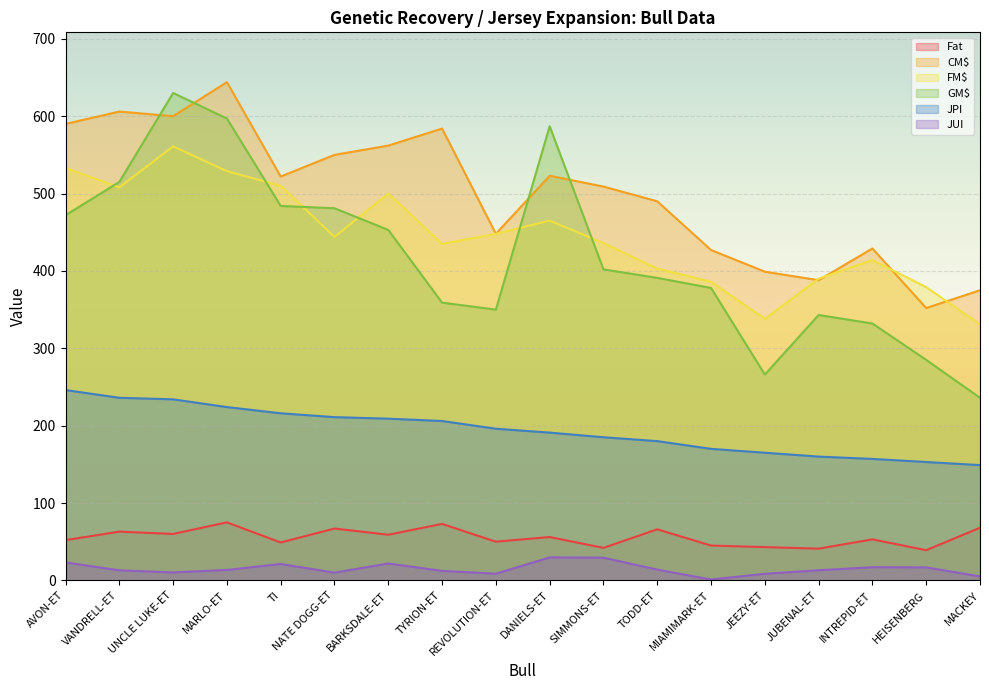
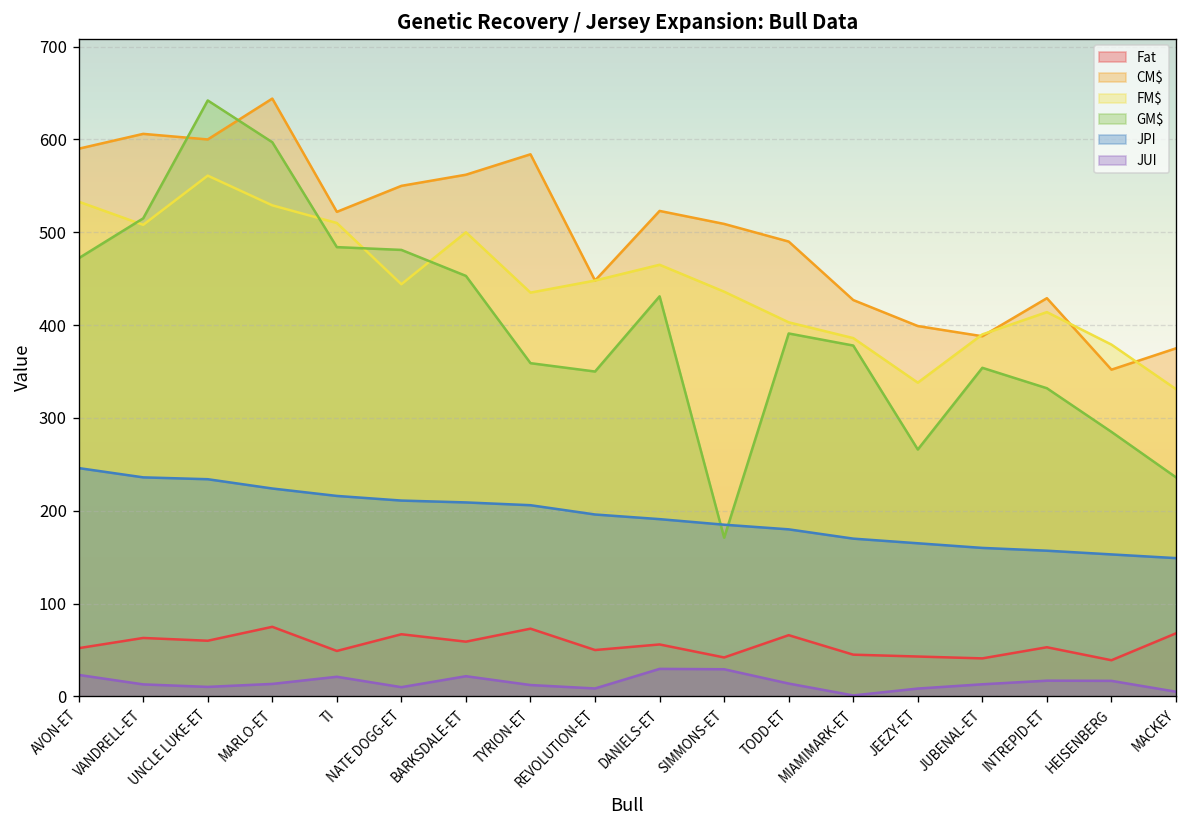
GM$, UNCLE LUKE-ET: 630 -> 640
GM$, DANIELS-ET: 590 -> 430
GM$, SIMMONS-ET: 400 -> 170
GM$, JUBENAL-ET: 340 -> 350
